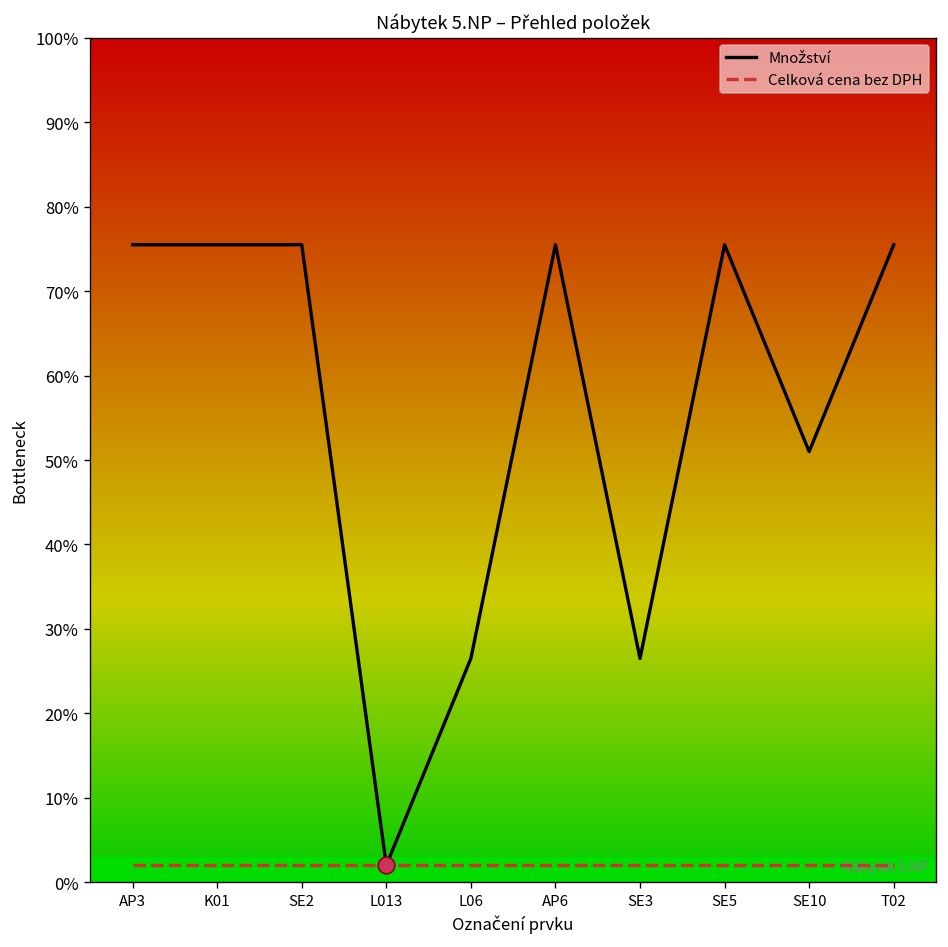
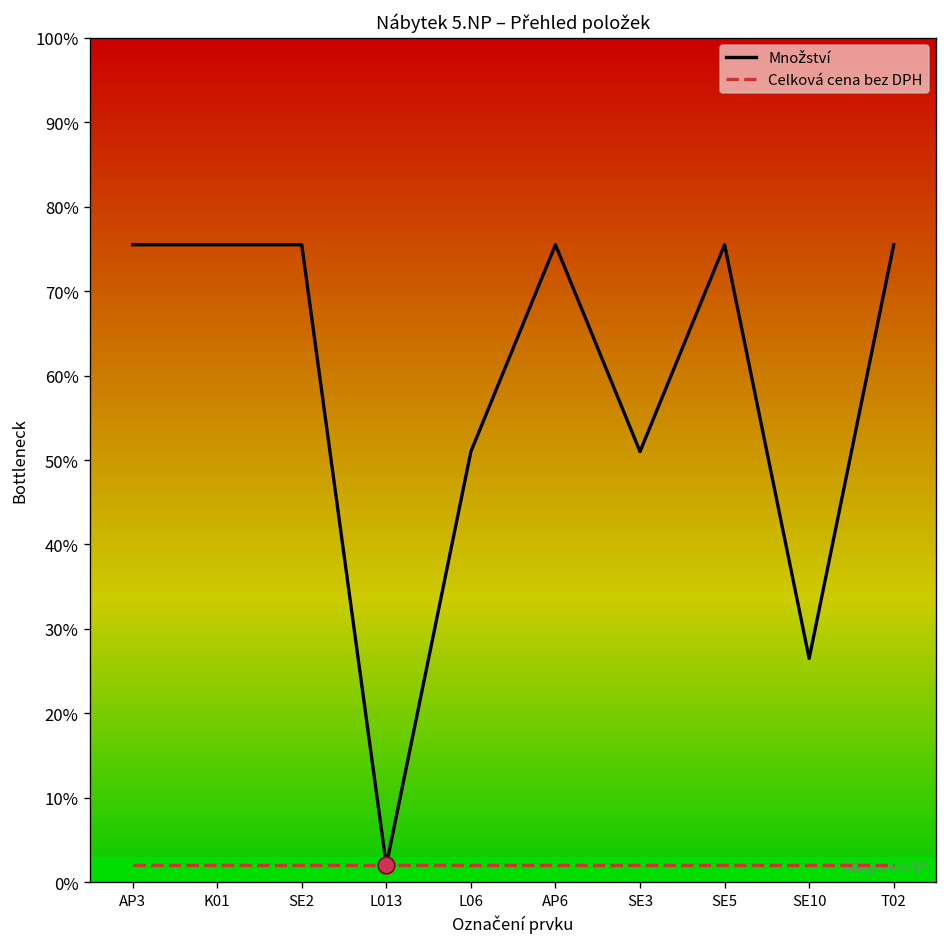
Množství, L06: 27% -> 51%
Množství, SE3: 27% -> 51%
Množství, SE10: 51% -> 27%
